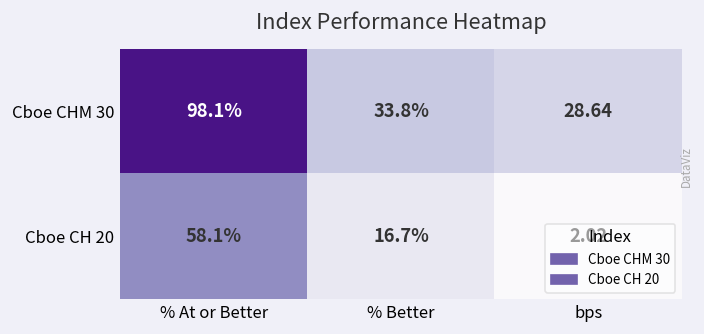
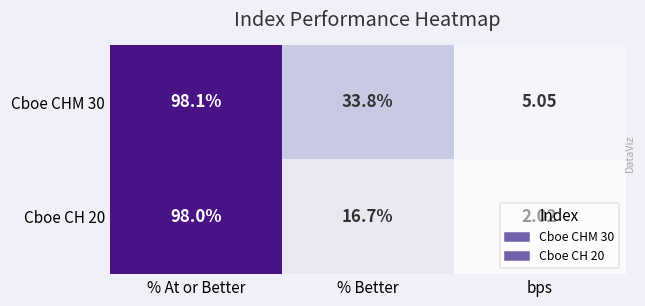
Cboe CHM 30, bps: 28.64 -> 5.05
Cboe CH 20, % At or Better: 58.1% -> 98.0%
